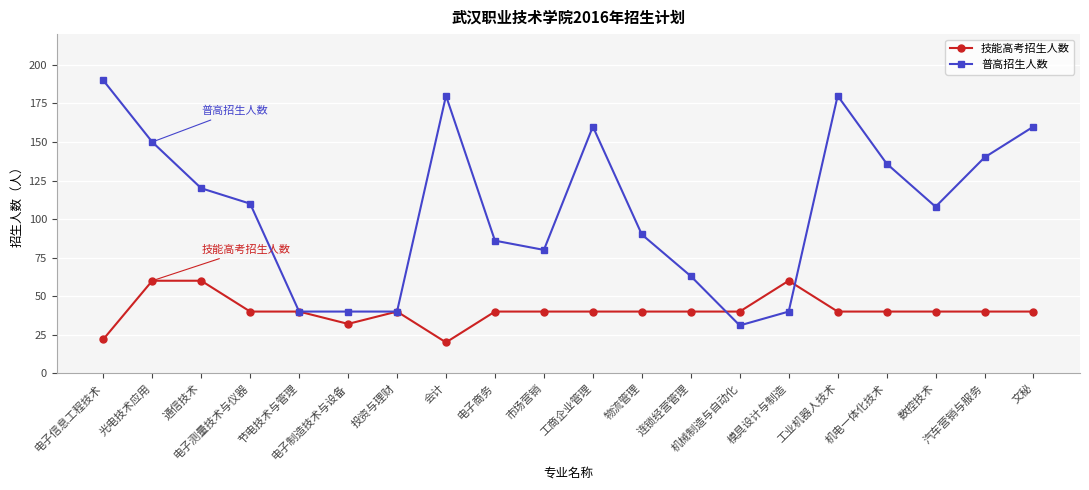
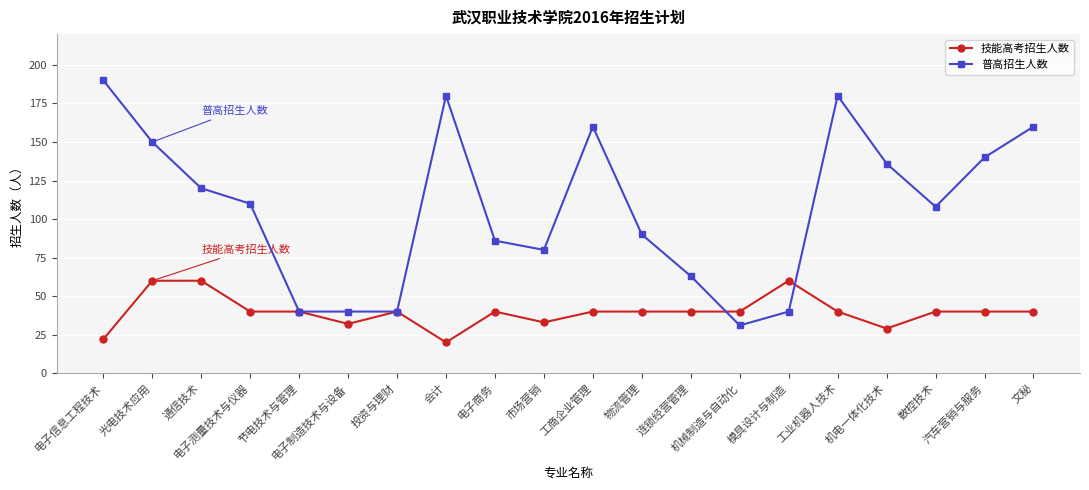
技能高考招生人数, 市场营销: 40 -> 33
技能高考招生人数, 机电一体化技术: 40 -> 29
